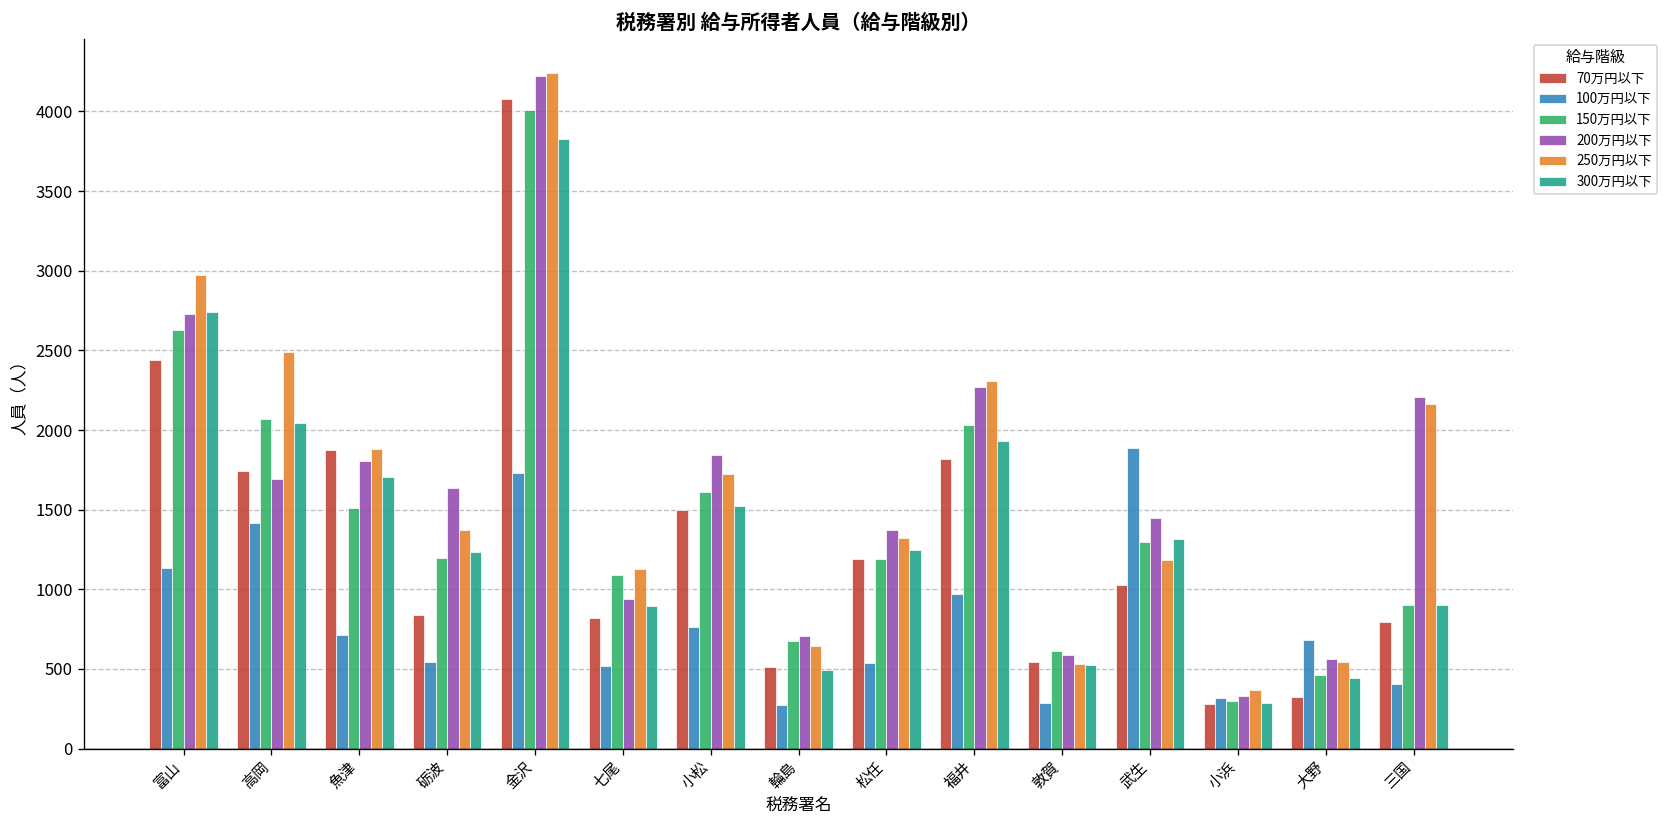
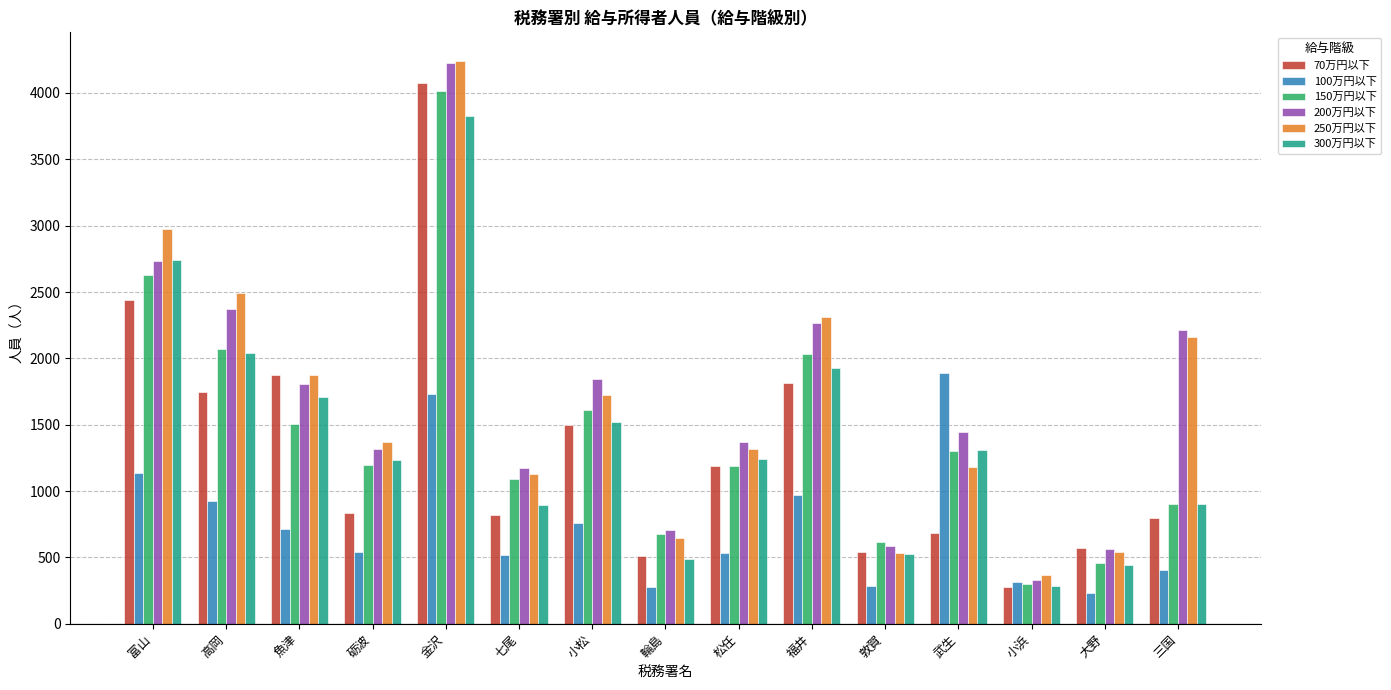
100万円以下, 高岡: 1420 -> 930
200万円以下, 高岡: 1690 -> 2370
200万円以下, 砺波: 1640 -> 1320
200万円以下, 七尾: 940 -> 1170
70万円以下, 武生: 1030 -> 680
70万円以下, 大野: 330 -> 570
100万円以下, 大野: 680 -> 230
